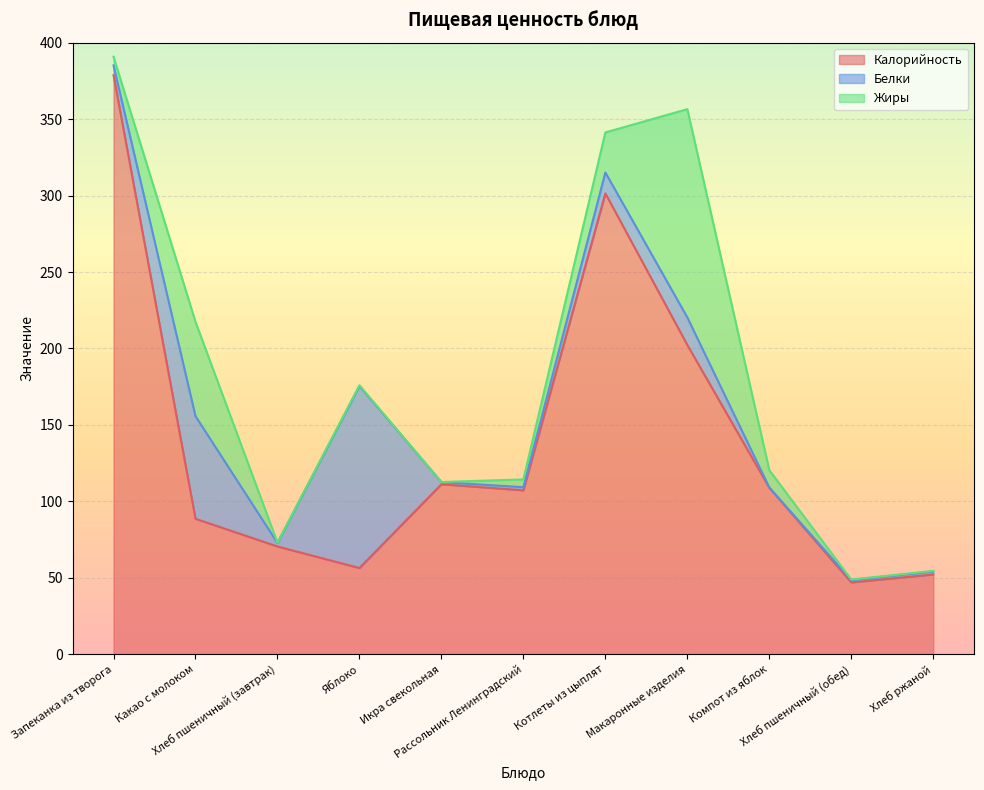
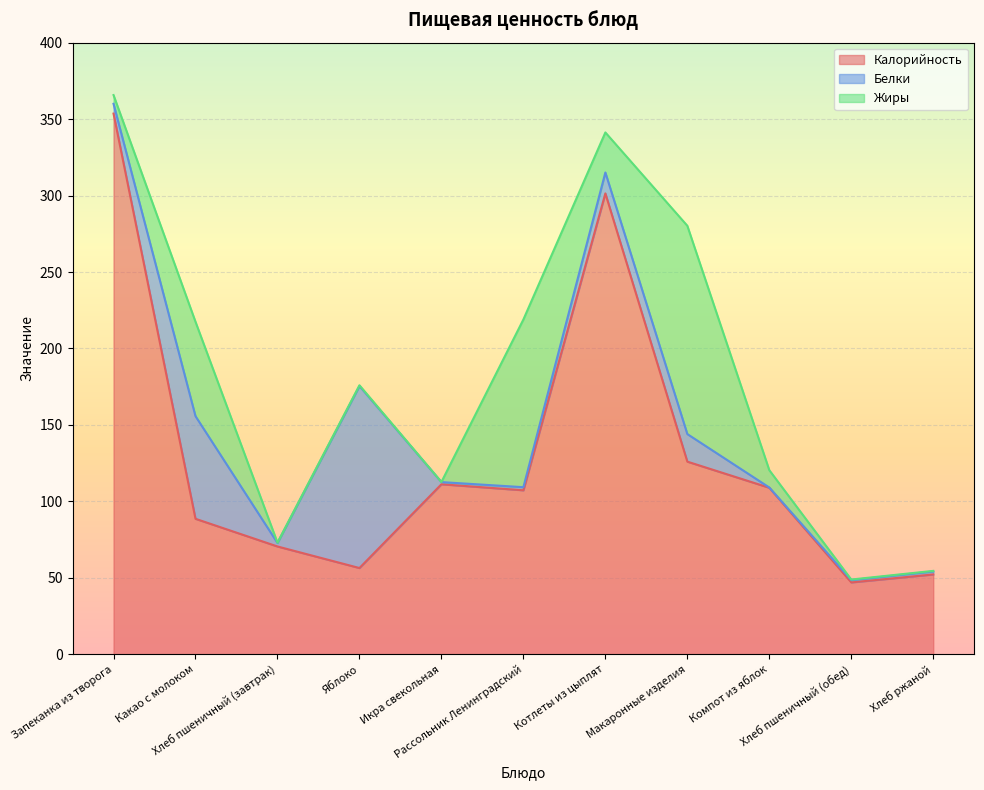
Калорийность, Запеканка из творога: 379 -> 354
Жиры, Рассольник Ленинградский: 5 -> 110
Калорийность, Макаронные изделия: 202 -> 126
